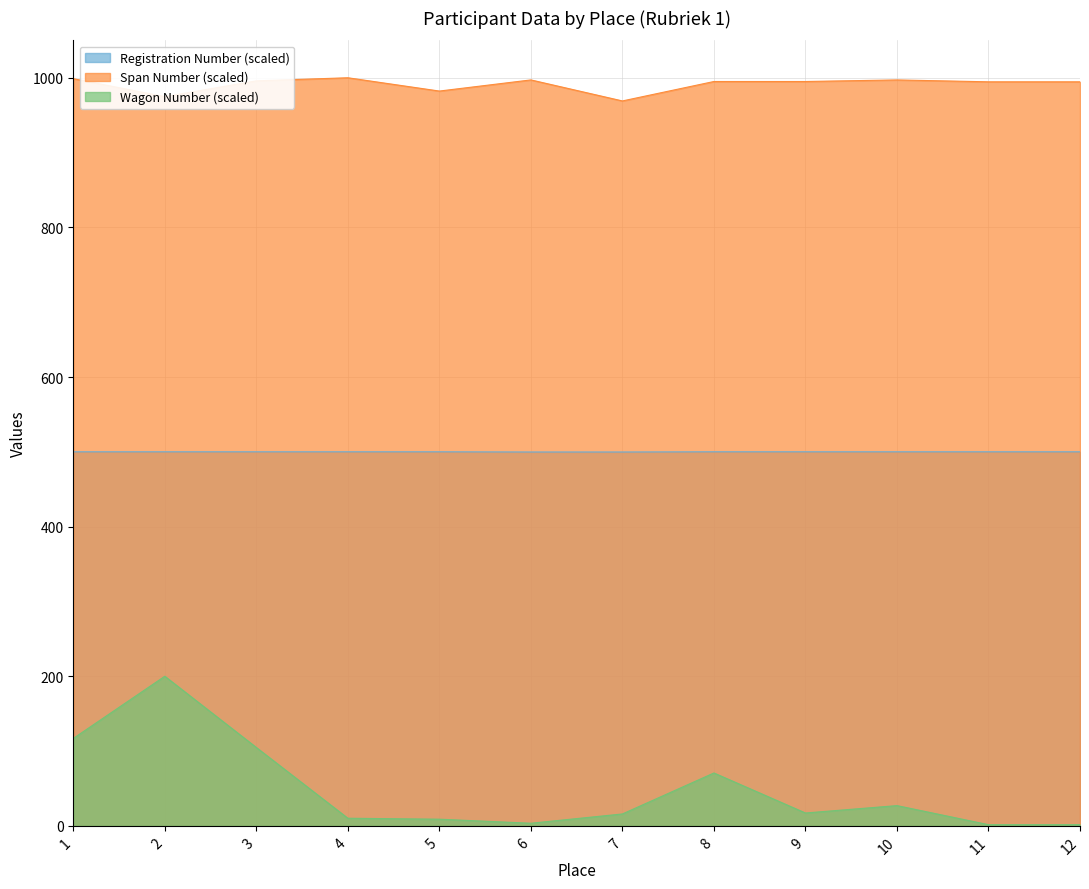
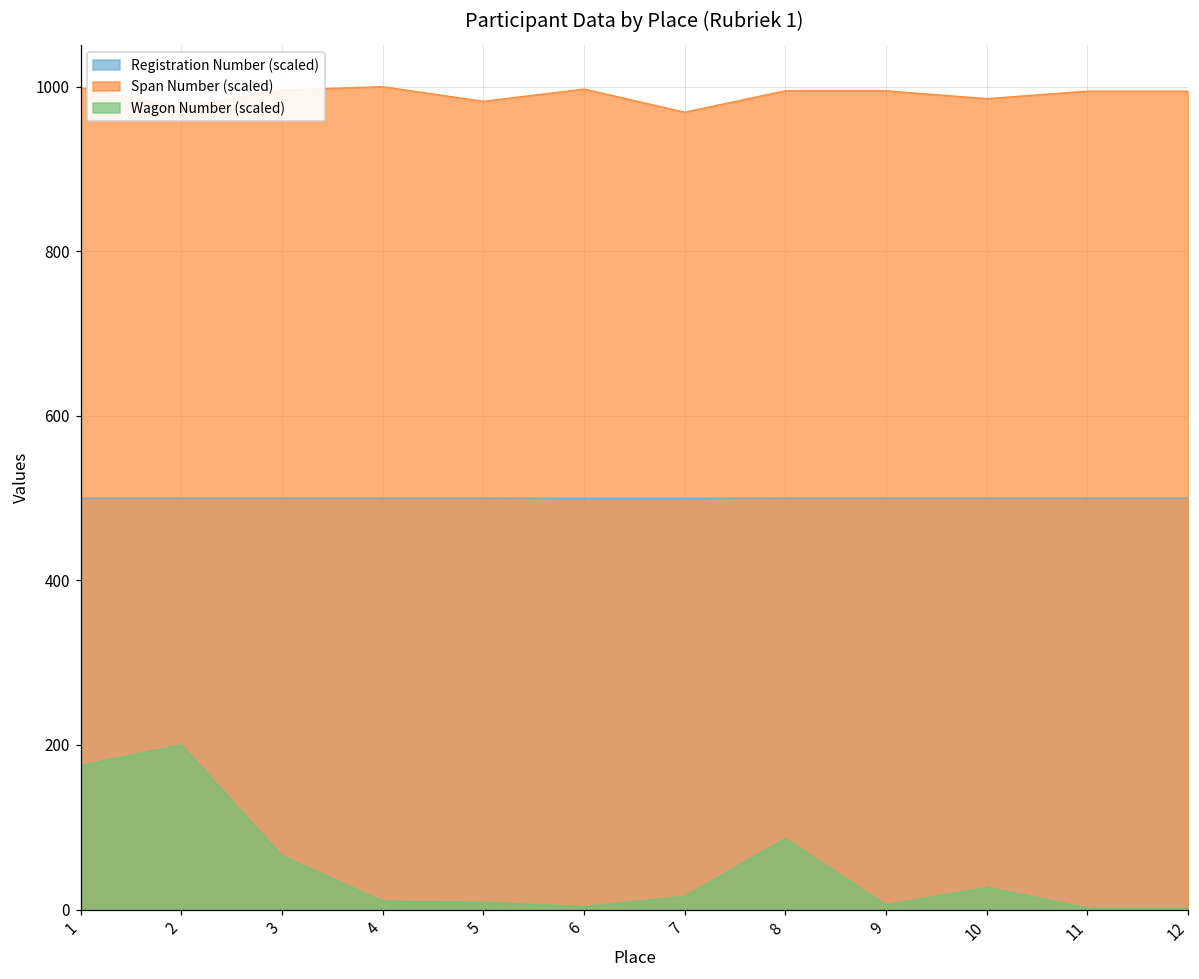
Wagon Number (scaled), 1: 120 -> 180
Wagon Number (scaled), 3: 100 -> 70
Wagon Number (scaled), 8: 70 -> 90
Wagon Number (scaled), 9: 20 -> 10
Span Number (scaled), 10: 1000 -> 990
